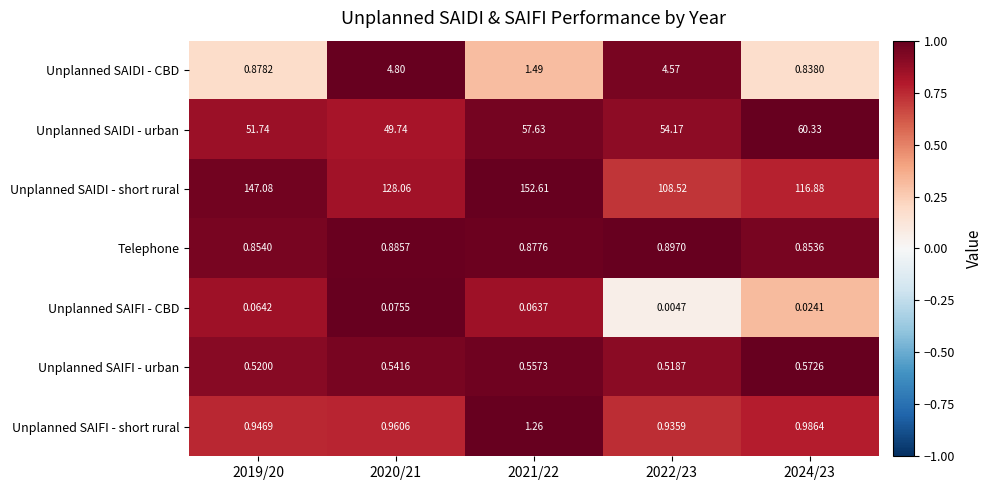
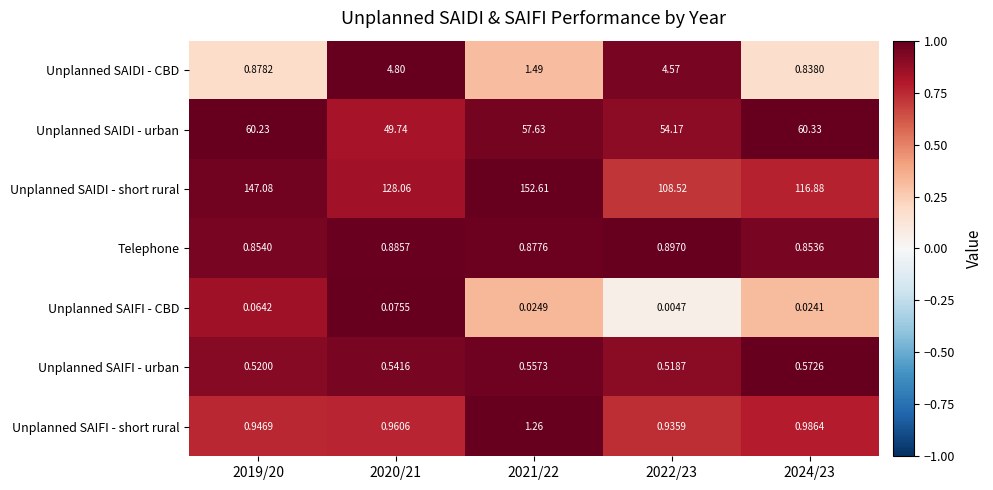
Unplanned SAIDI - urban, 2019/20: 51.74 -> 60.23
Unplanned SAIFI - CBD, 2021/22: 0.0637 -> 0.0249
